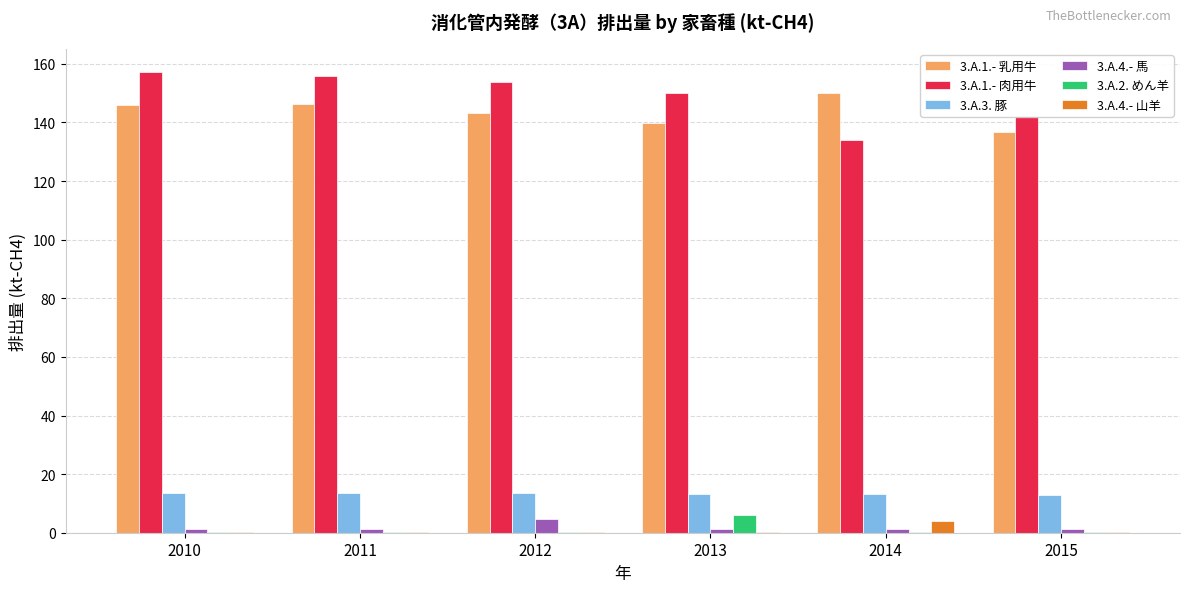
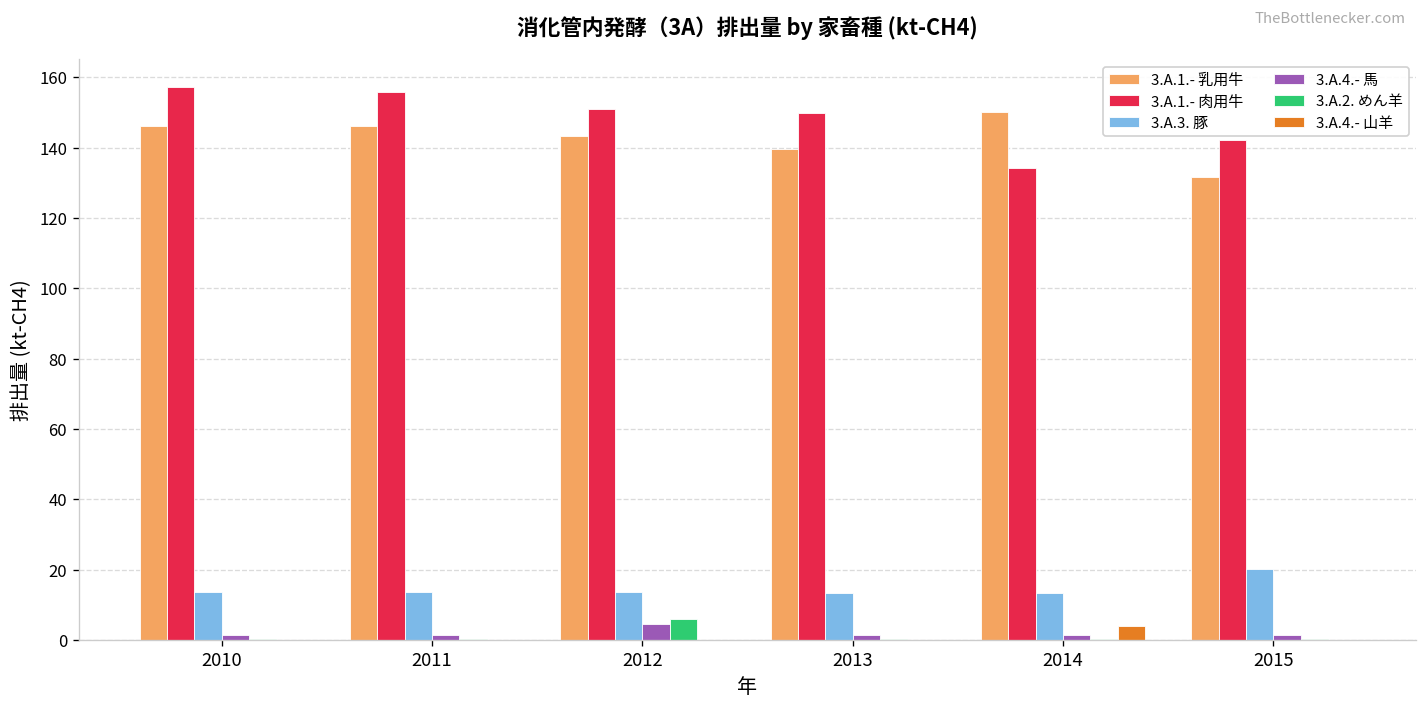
3.A.1.- 肉用牛, 2012: 154 -> 151
3.A.2. めん羊, 2012: 0 -> 6
3.A.2. めん羊, 2013: 6 -> 0
3.A.1.- 乳用牛, 2015: 137 -> 132
3.A.3. 豚, 2015: 13 -> 20
